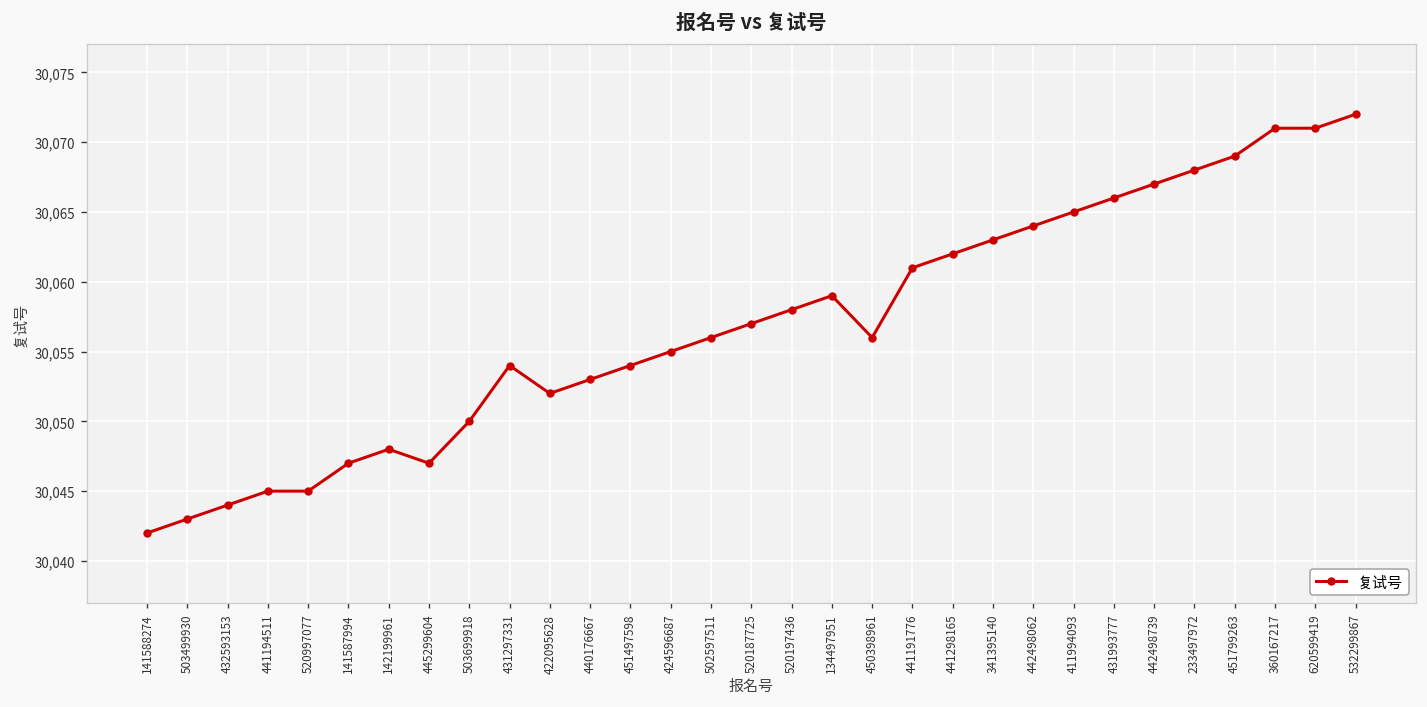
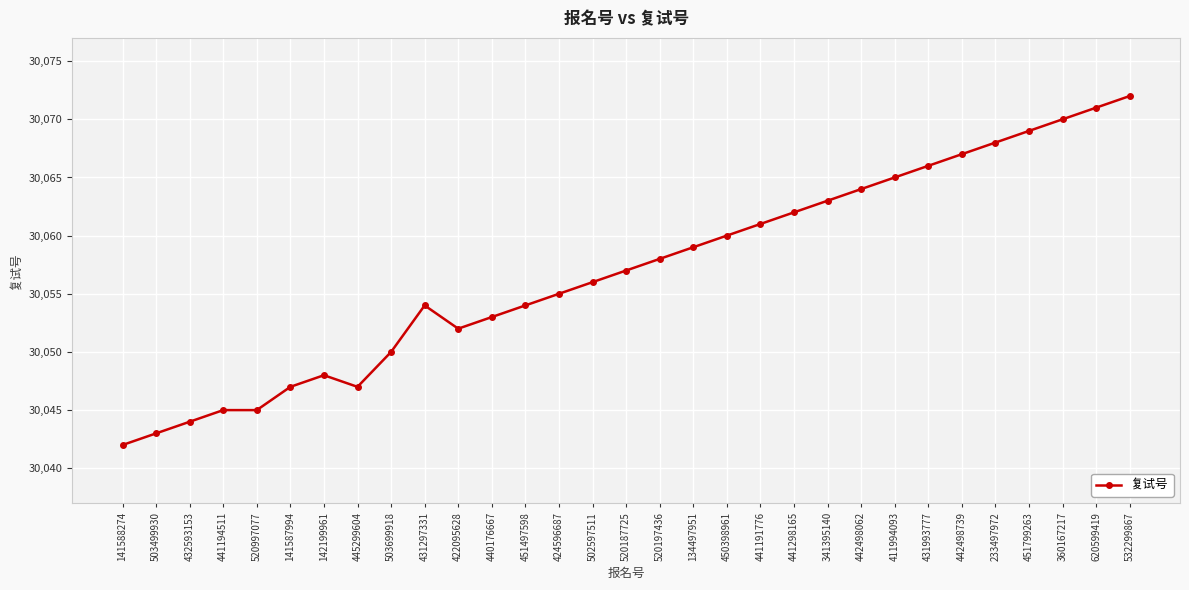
450398961: 30,056 -> 30,060
360167217: 30,071 -> 30,070
